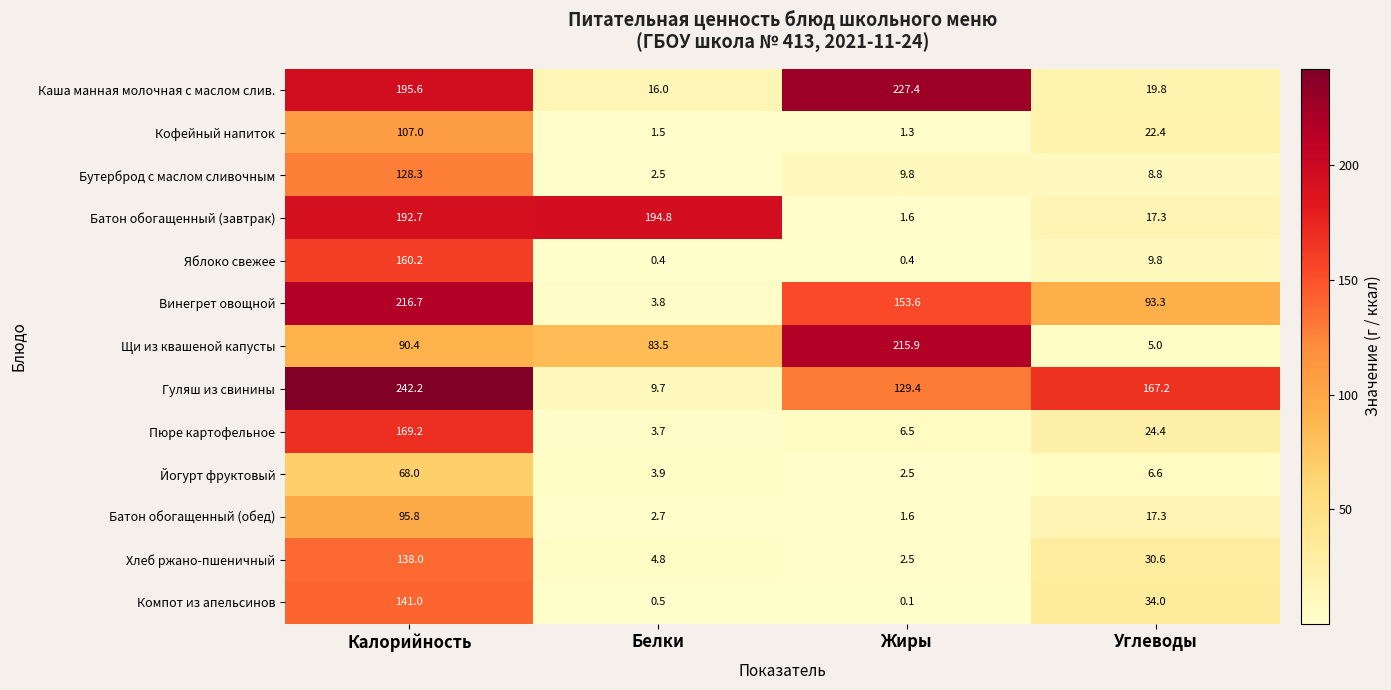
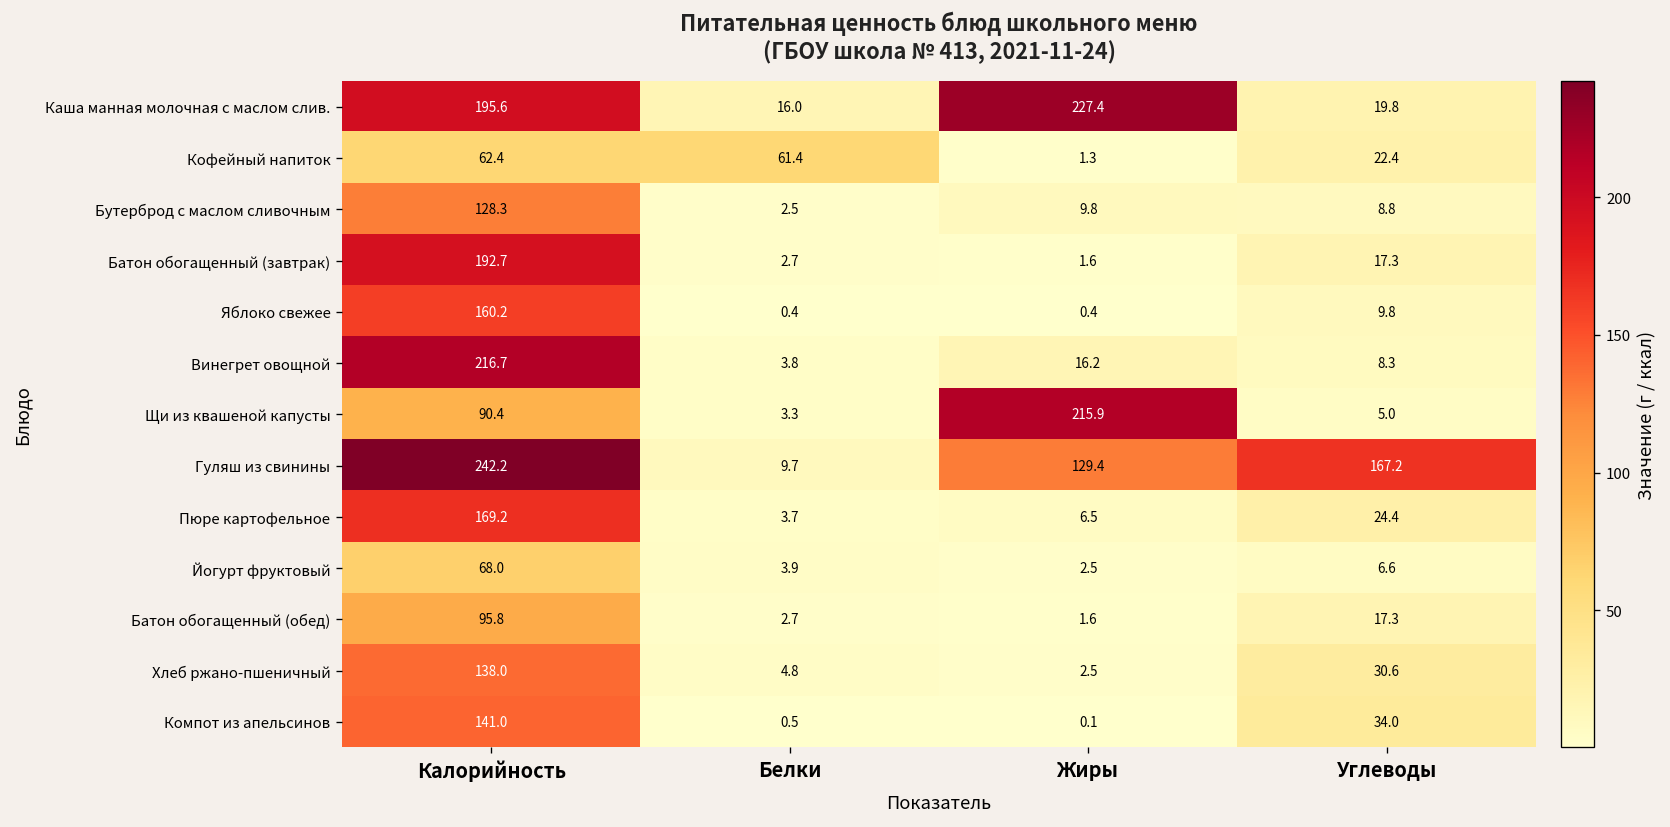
Кофейный напиток, Калорийность: 107.0 -> 62.4
Кофейный напиток, Белки: 1.5 -> 61.4
Батон обогащенный (завтрак), Белки: 194.8 -> 2.7
Винегрет овощной, Жиры: 153.6 -> 16.2
Винегрет овощной, Углеводы: 93.3 -> 8.3
Щи из квашеной капусты, Белки: 83.5 -> 3.3
